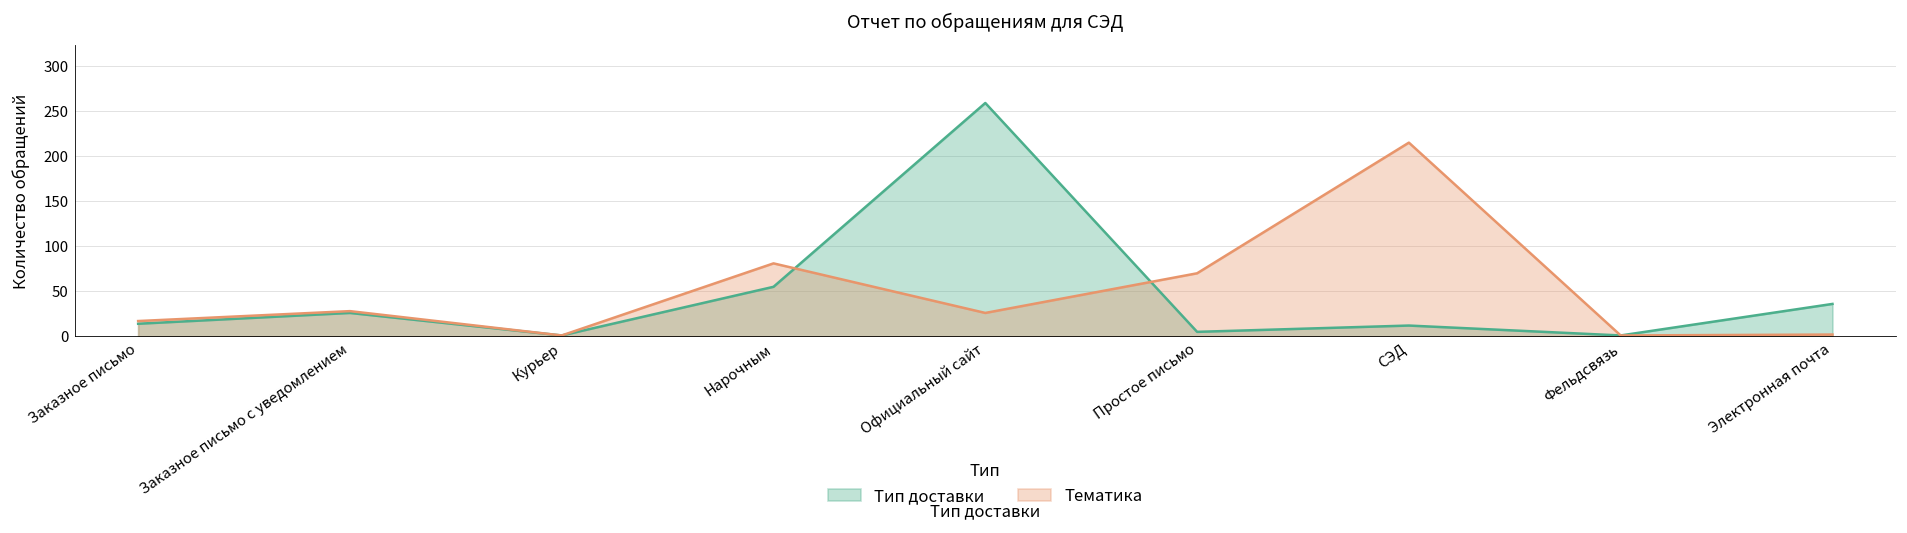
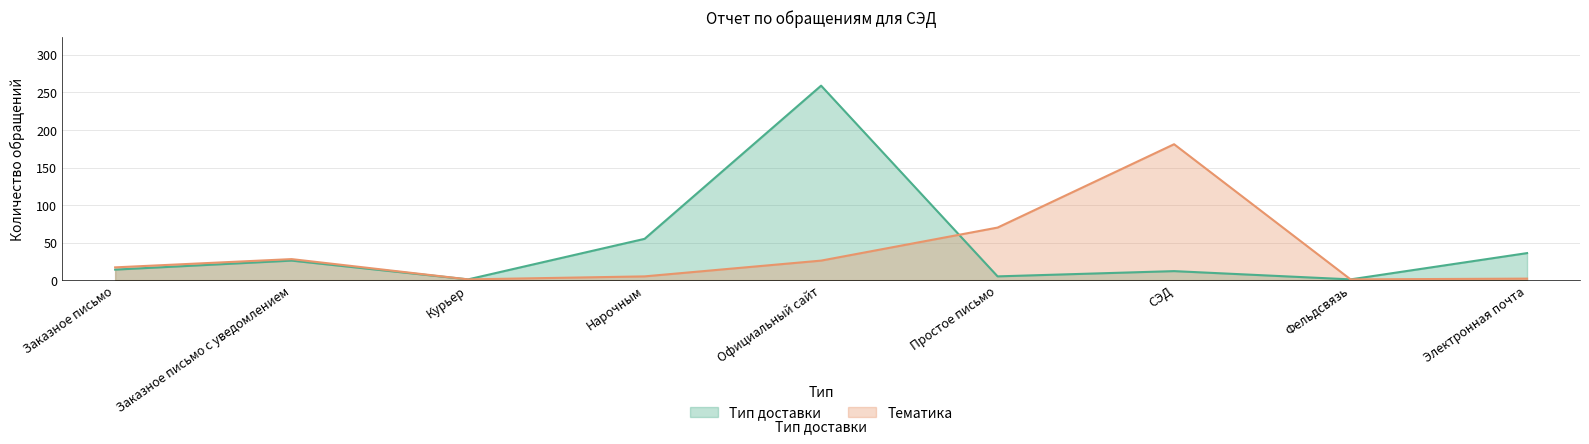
Тематика, Нарочным: 80 -> 10
Тематика, СЭД: 220 -> 180
